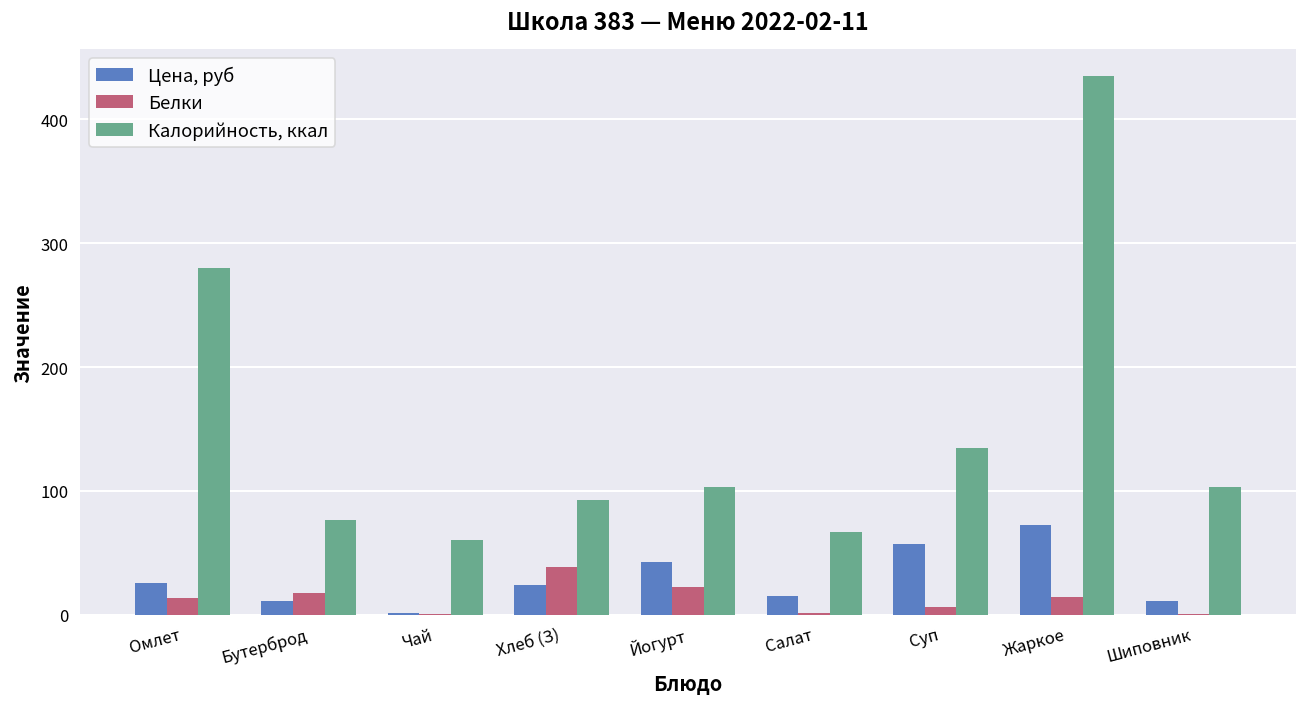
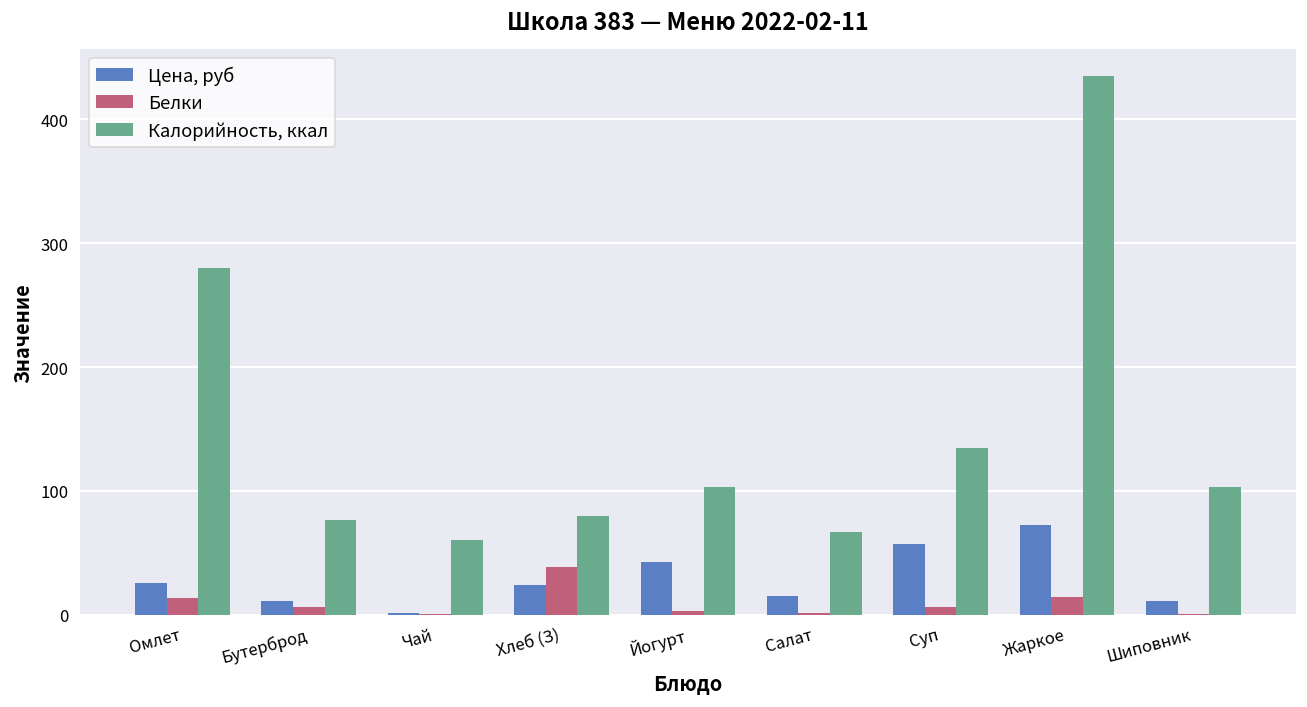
Белки, Бутерброд: 17 -> 6
Калорийность, ккал, Хлеб (З): 93 -> 79
Белки, Йогурт: 22 -> 3
